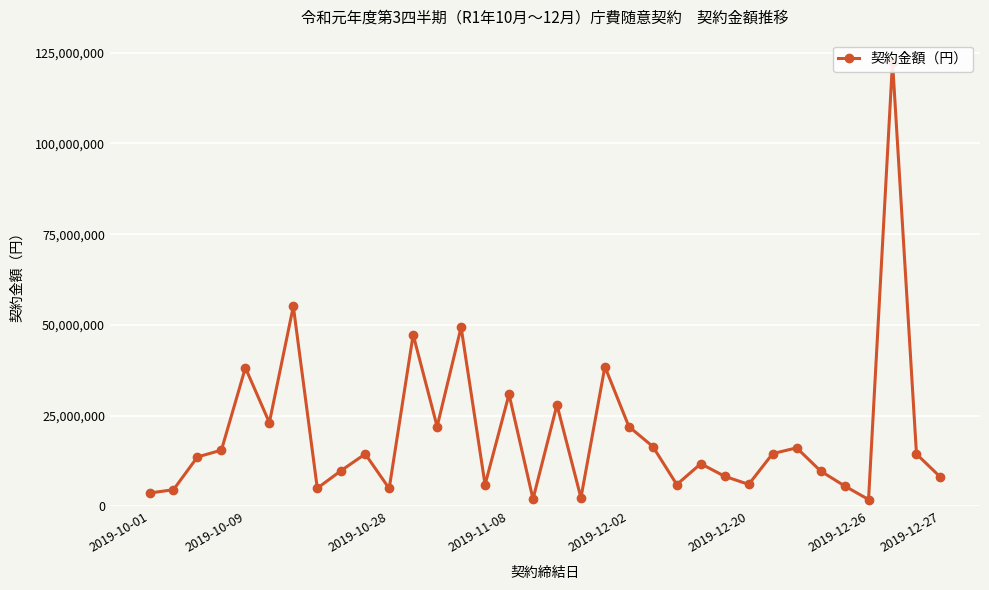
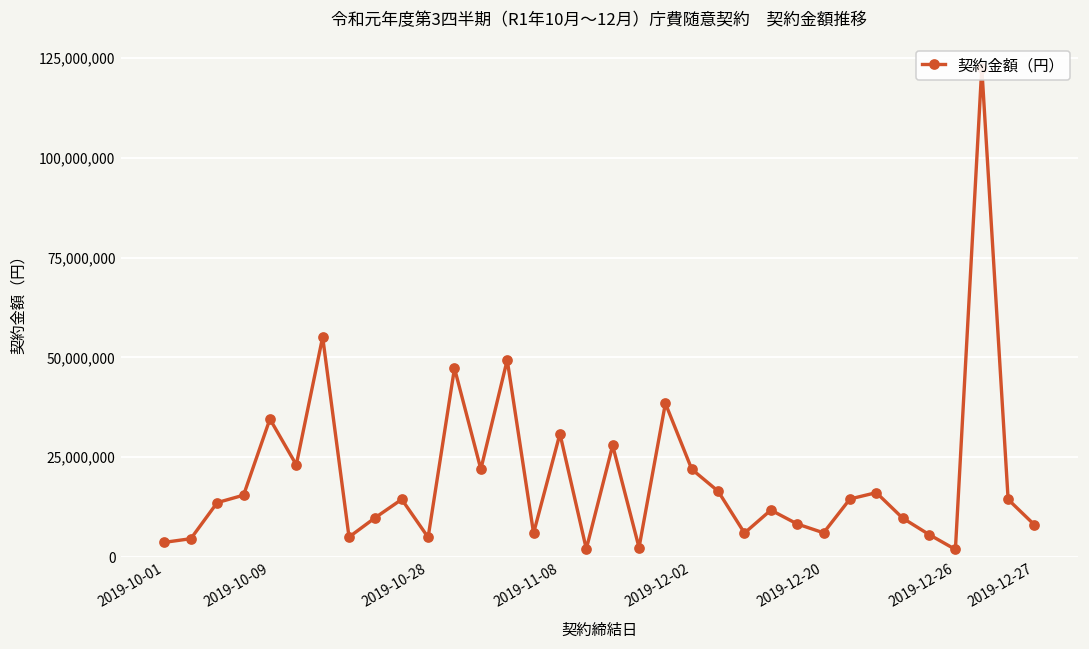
2019-10-09: 38,000,000 -> 35,000,000
